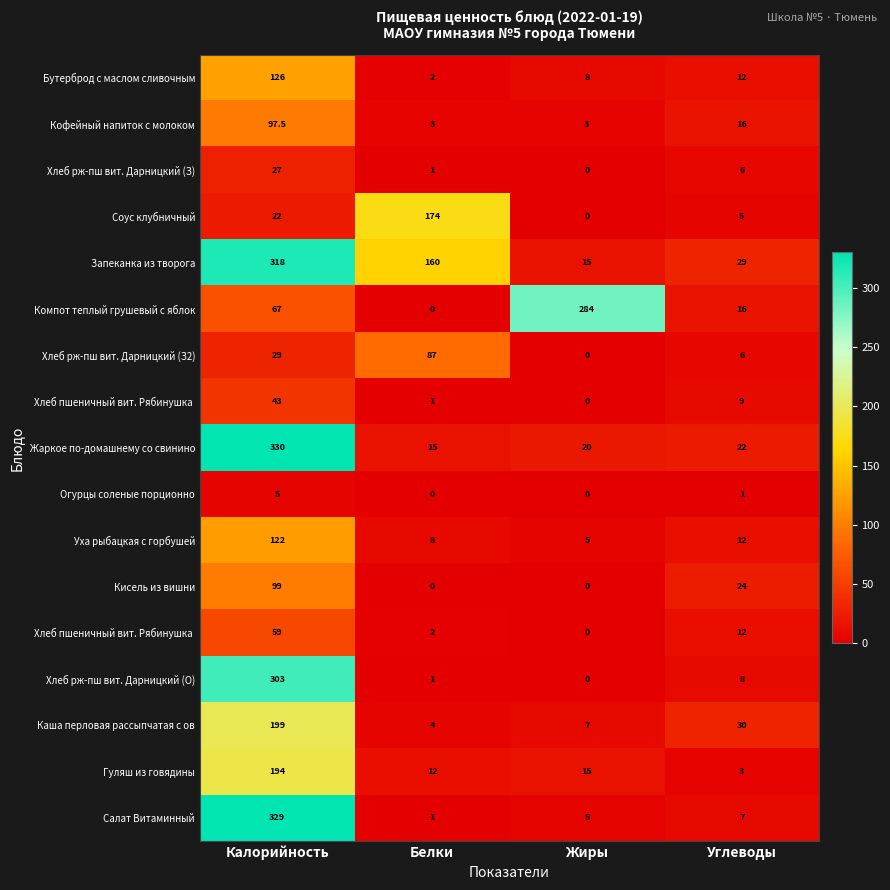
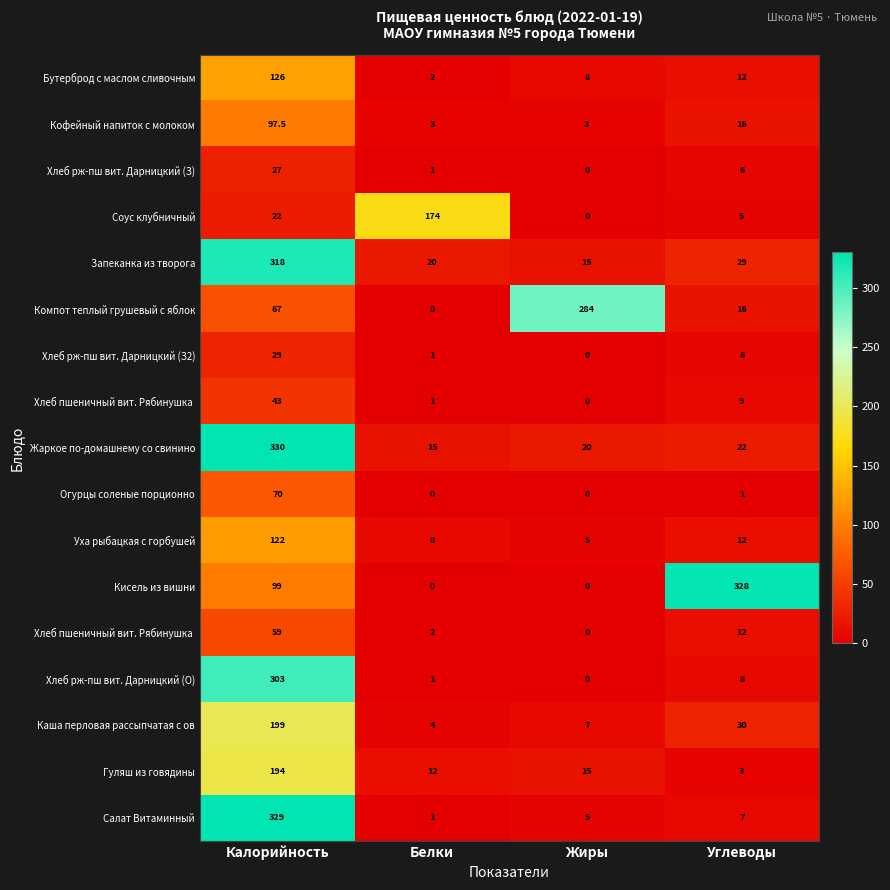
Запеканка из творога, Белки: 160 -> 20
Хлеб рж-пш вит. Дарницкий (З2), Белки: 87 -> 1
Огурцы соленые порционно, Калорийность: 5 -> 70
Кисель из вишни, Углеводы: 24 -> 328
